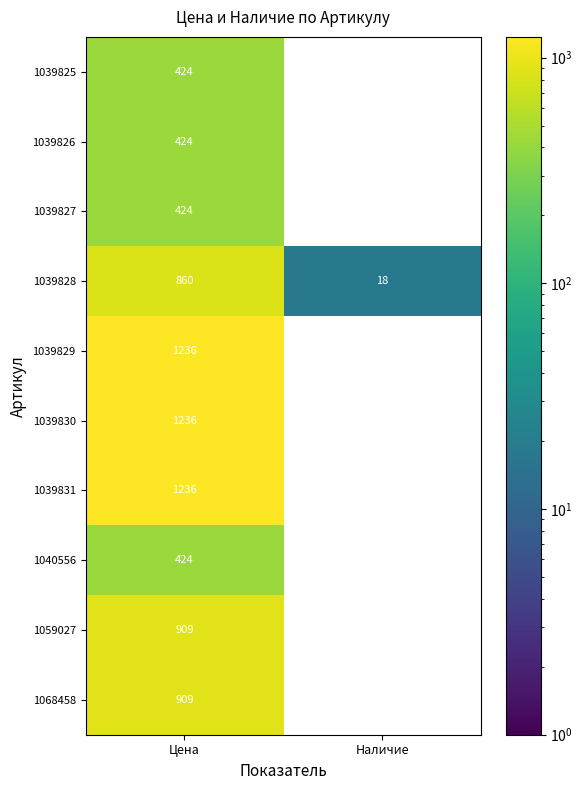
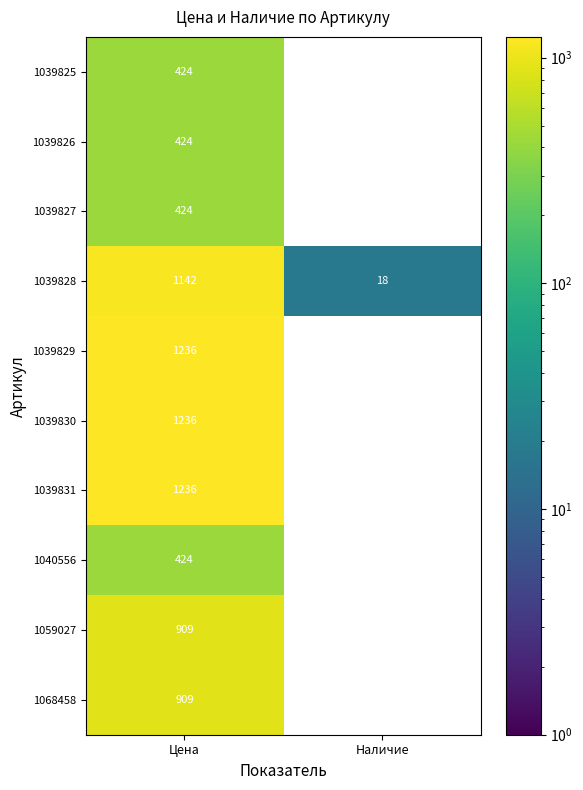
1039828, Цена: 860 -> 1142
